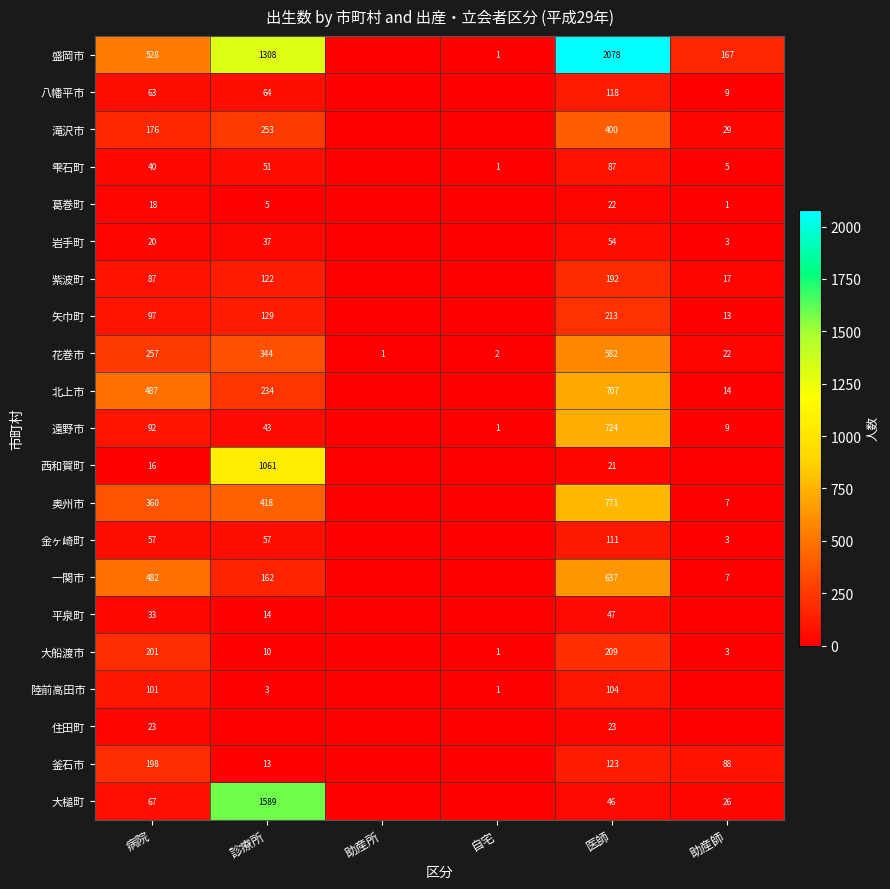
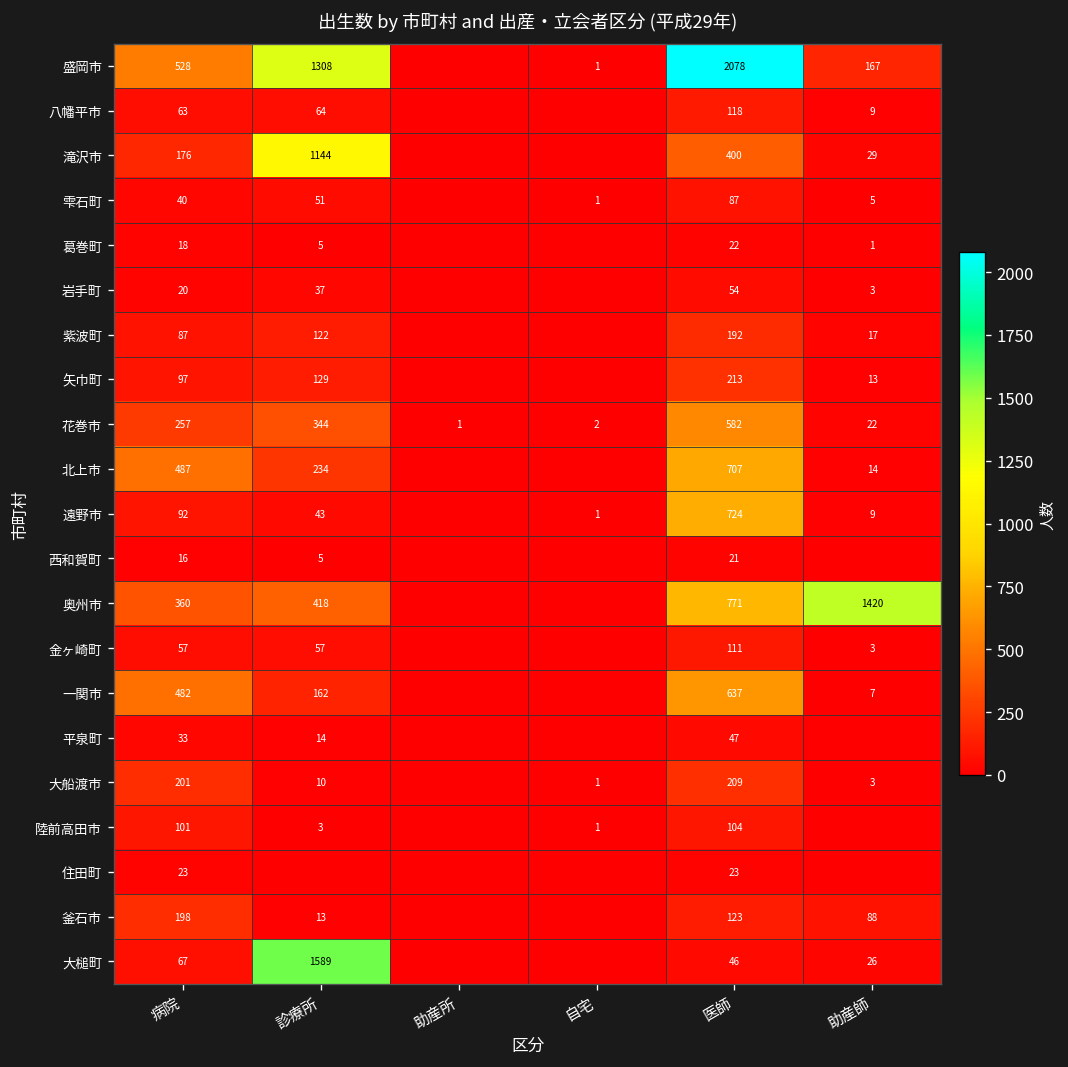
滝沢市, 診療所: 253 -> 1144
西和賀町, 診療所: 1061 -> 5
奥州市, 助産師: 7 -> 1420
